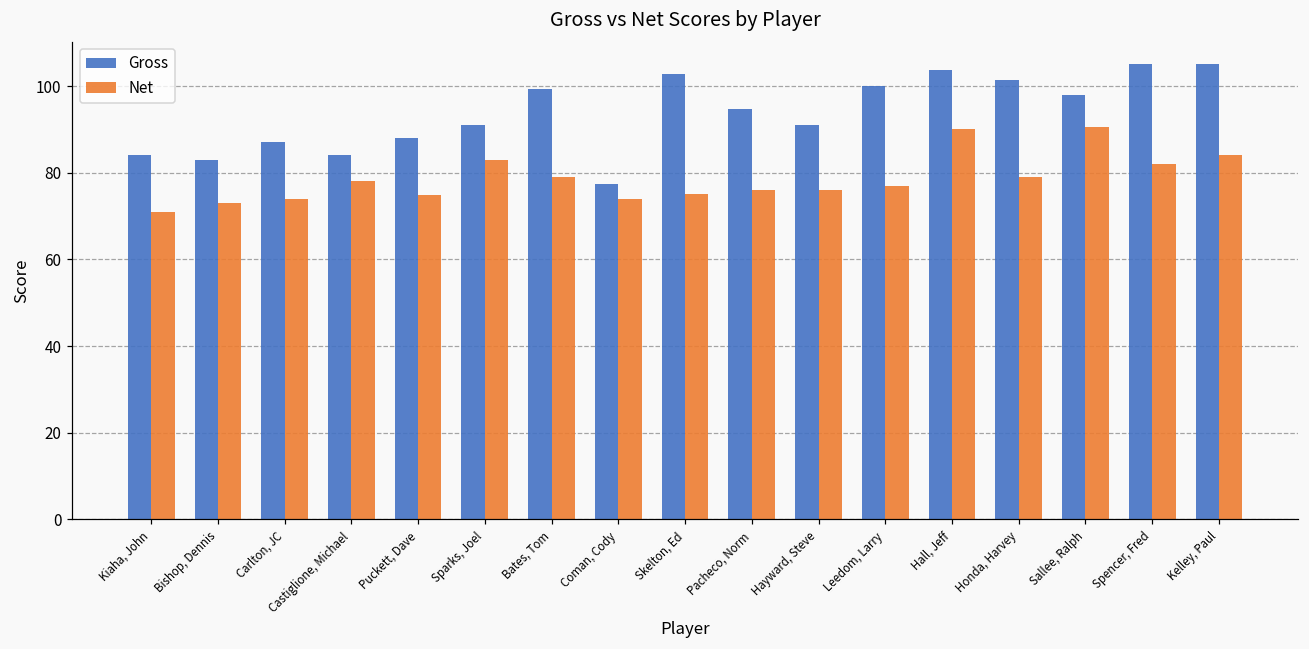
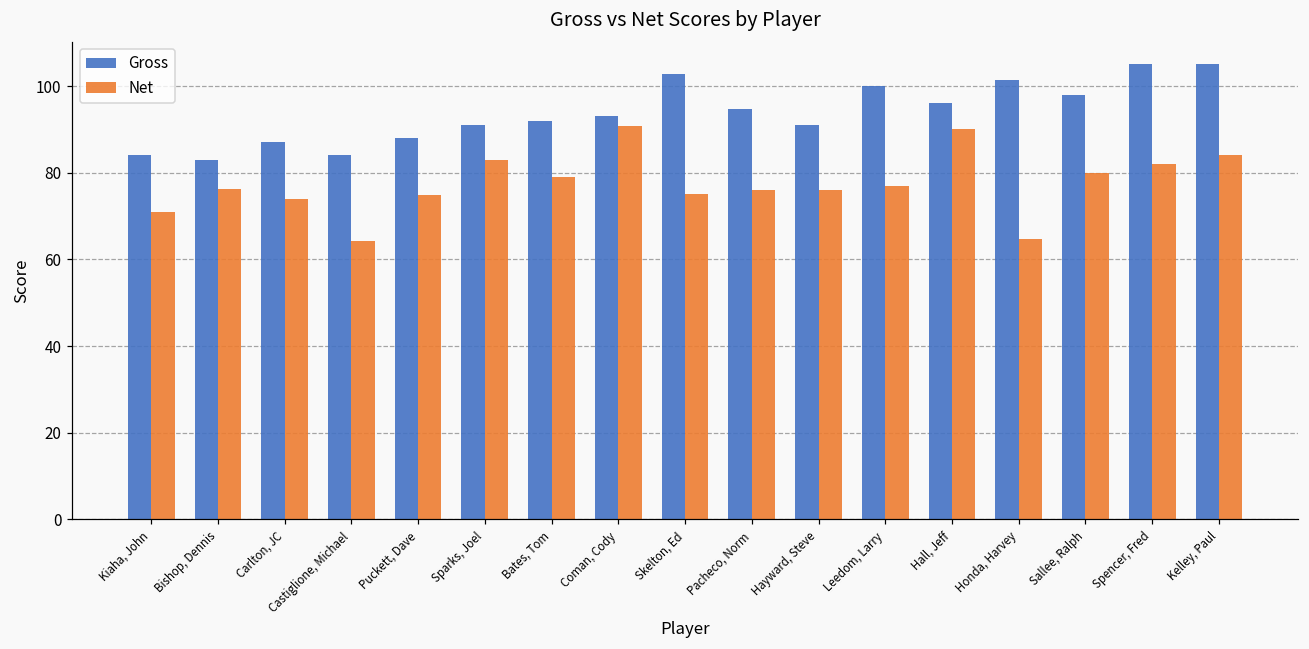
Net, Bishop, Dennis: 73 -> 76
Net, Castiglione, Michael: 78 -> 64
Gross, Bates, Tom: 99 -> 92
Gross, Coman, Cody: 77 -> 93
Net, Coman, Cody: 74 -> 91
Gross, Hall, Jeff: 104 -> 96
Net, Honda, Harvey: 79 -> 65
Net, Sallee, Ralph: 91 -> 80
